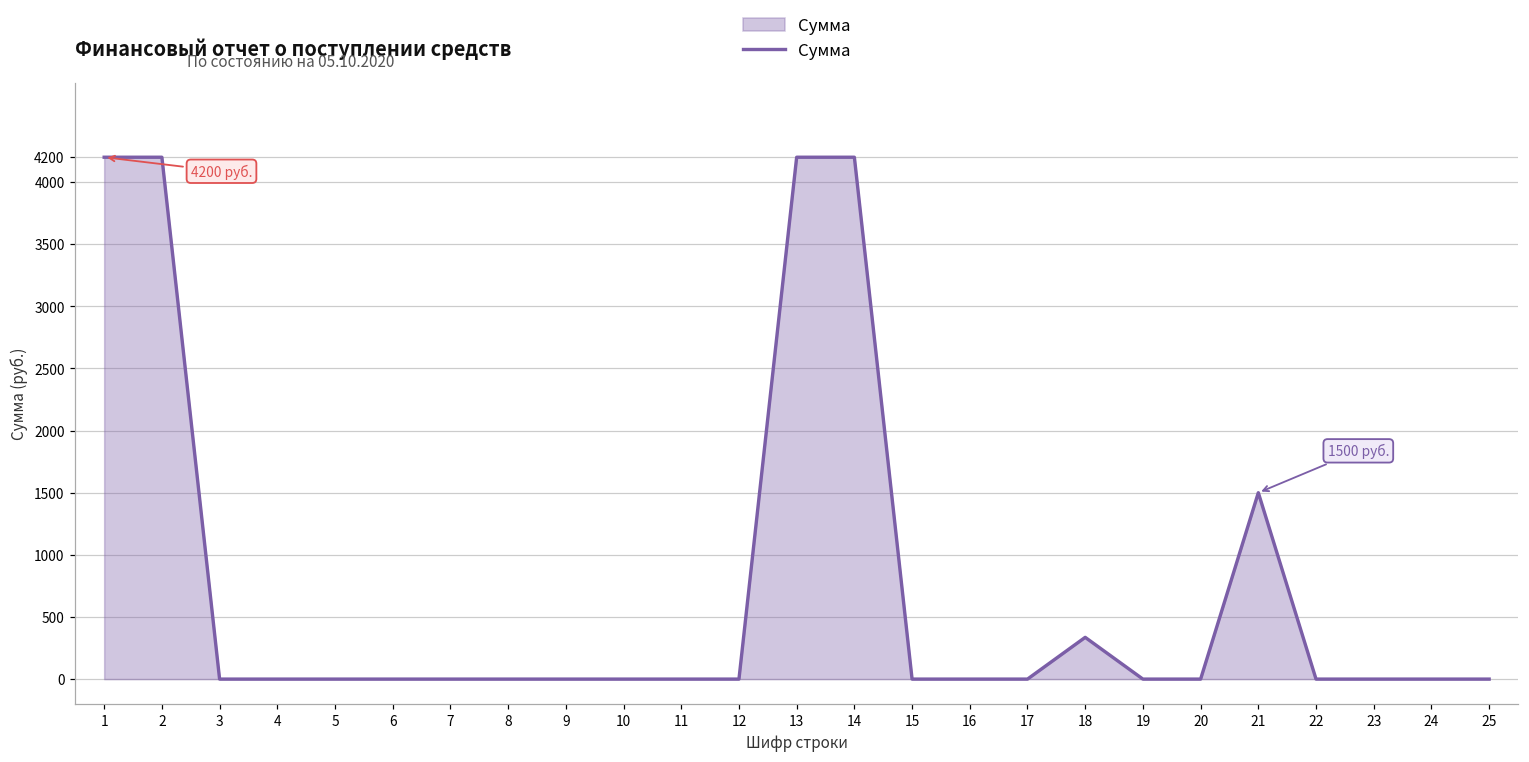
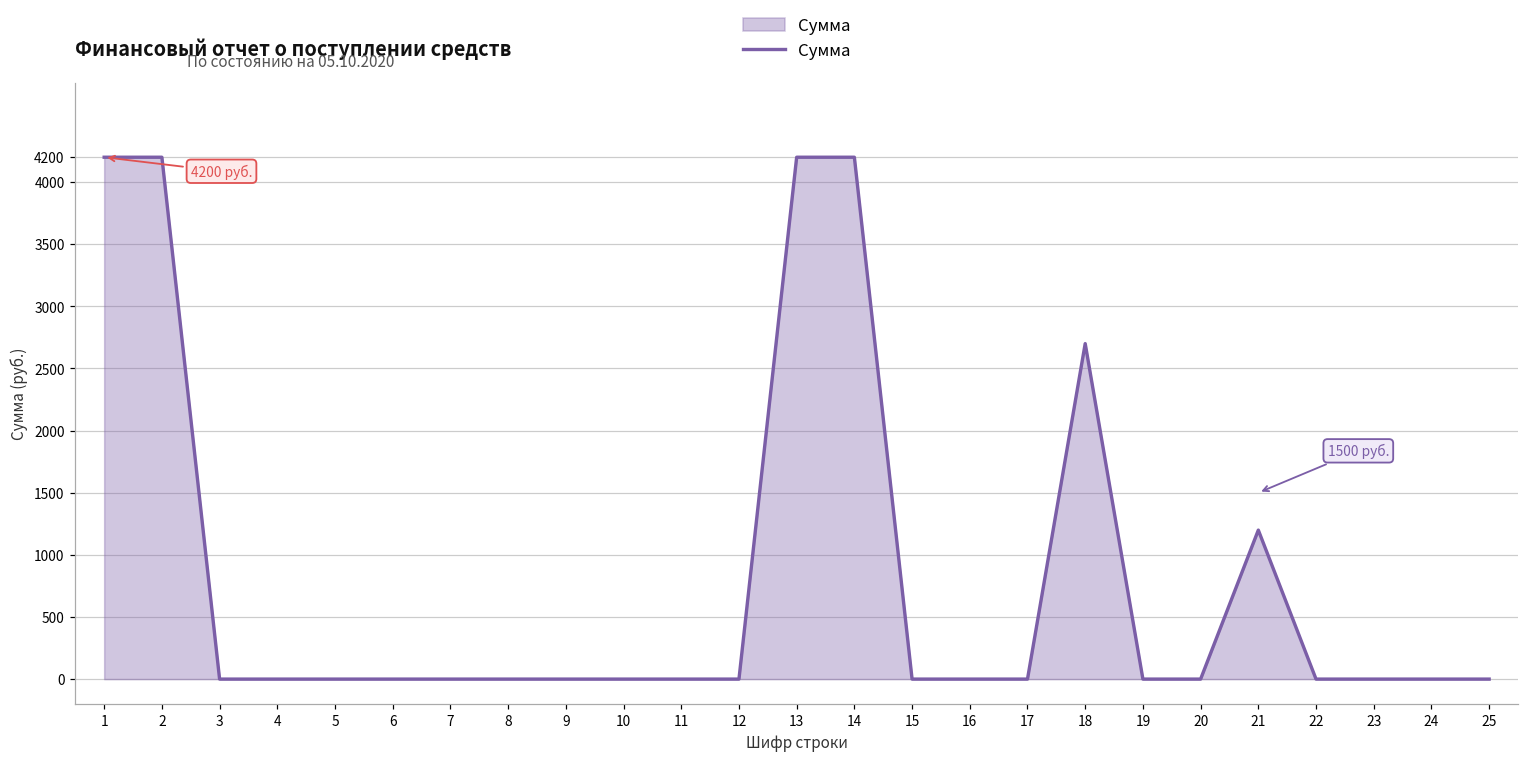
18: 340 -> 2700
21: 1500 -> 1200
